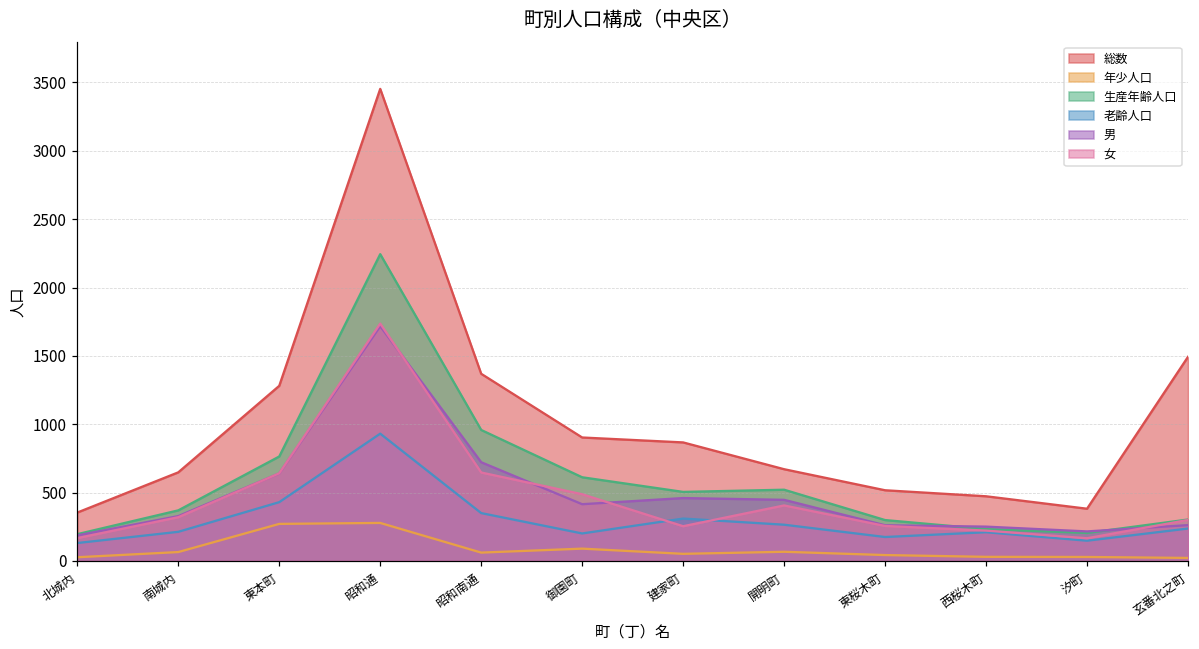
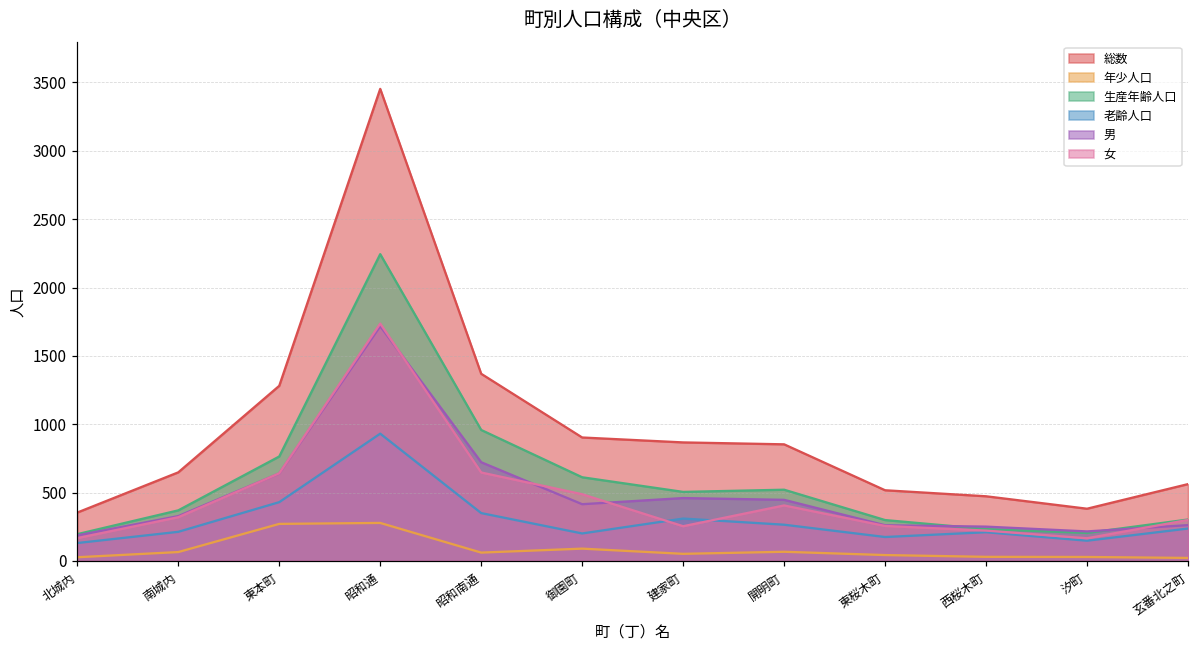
総数, 開明町: 670 -> 850
総数, 玄番北之町: 1490 -> 560
